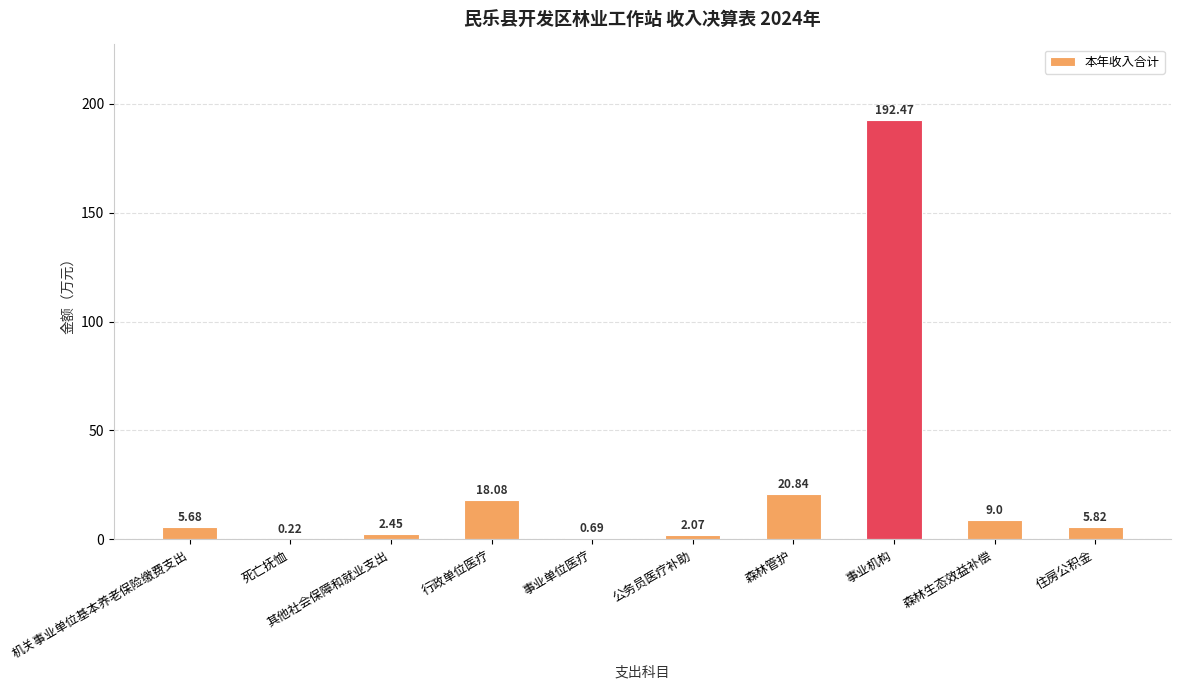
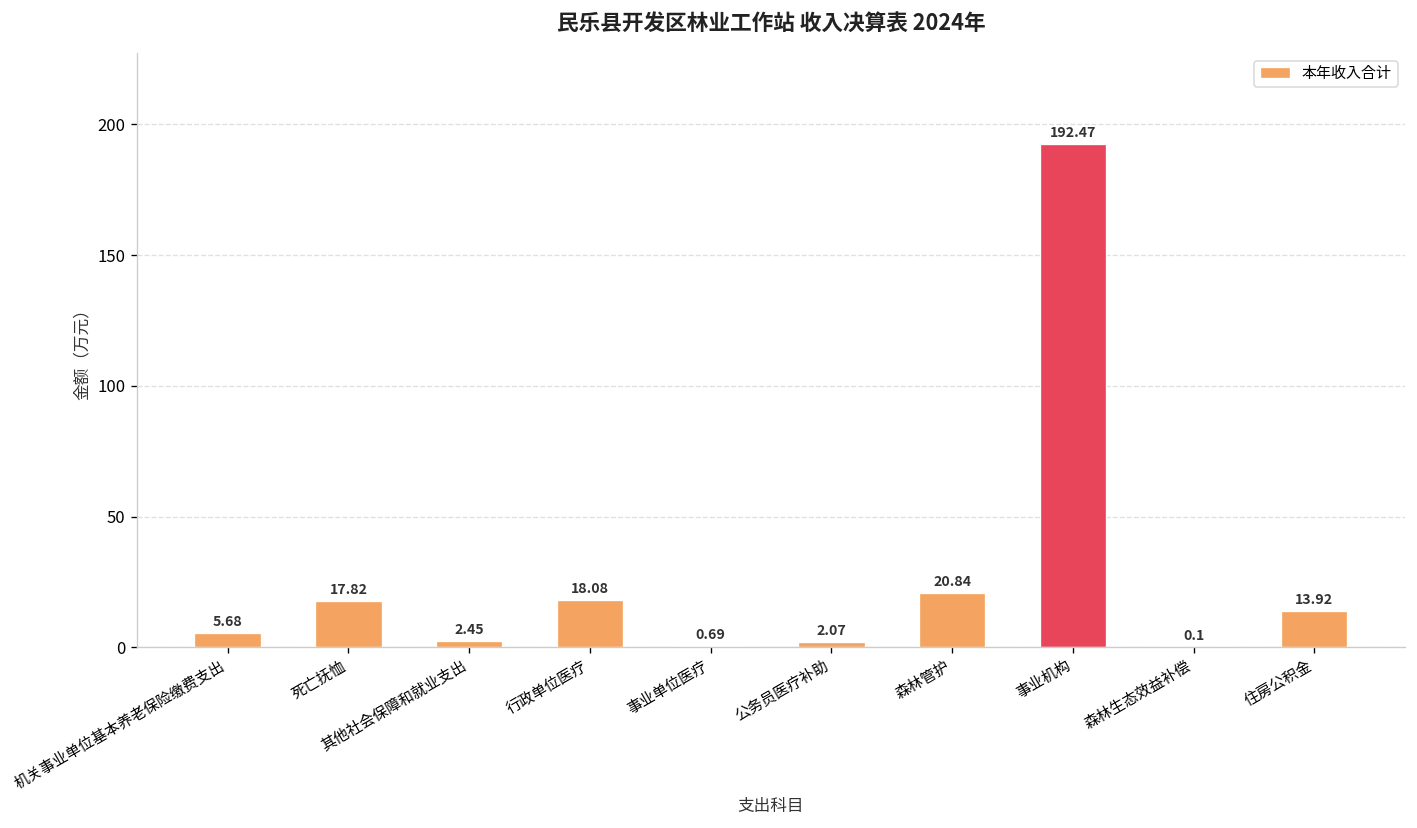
死亡抚恤: 0.22 -> 17.82
森林生态效益补偿: 9.0 -> 0.1
住房公积金: 5.82 -> 13.92
